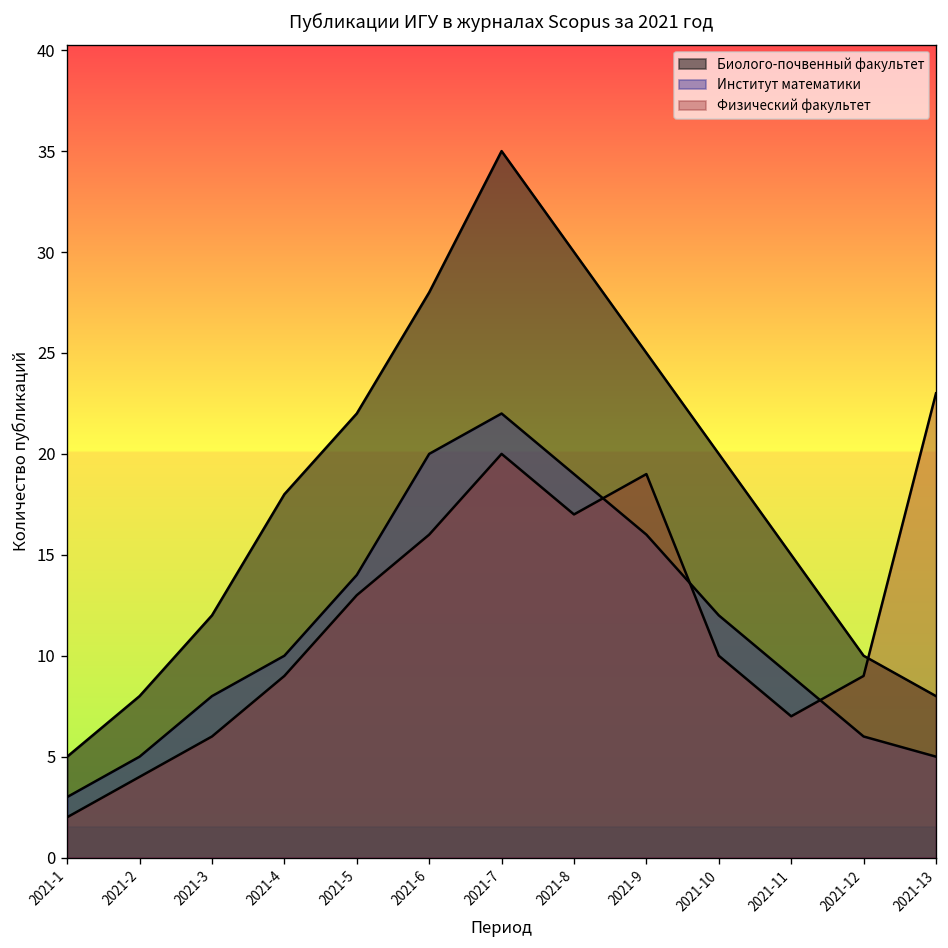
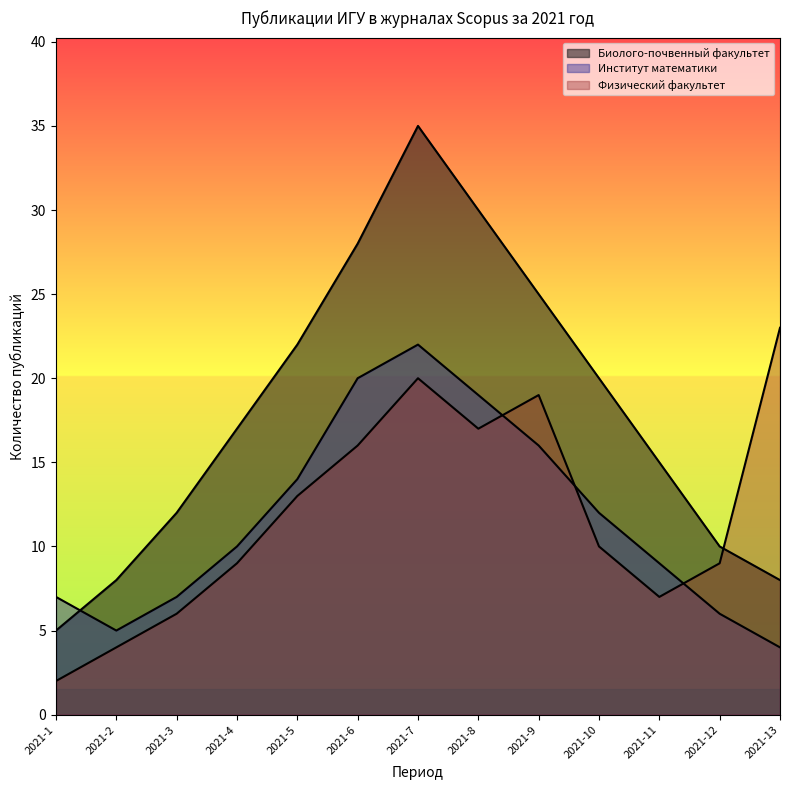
Институт математики, 2021-1: 3 -> 7
Институт математики, 2021-3: 8 -> 7
Биолого-почвенный факультет, 2021-4: 18 -> 17
Институт математики, 2021-13: 5 -> 4
